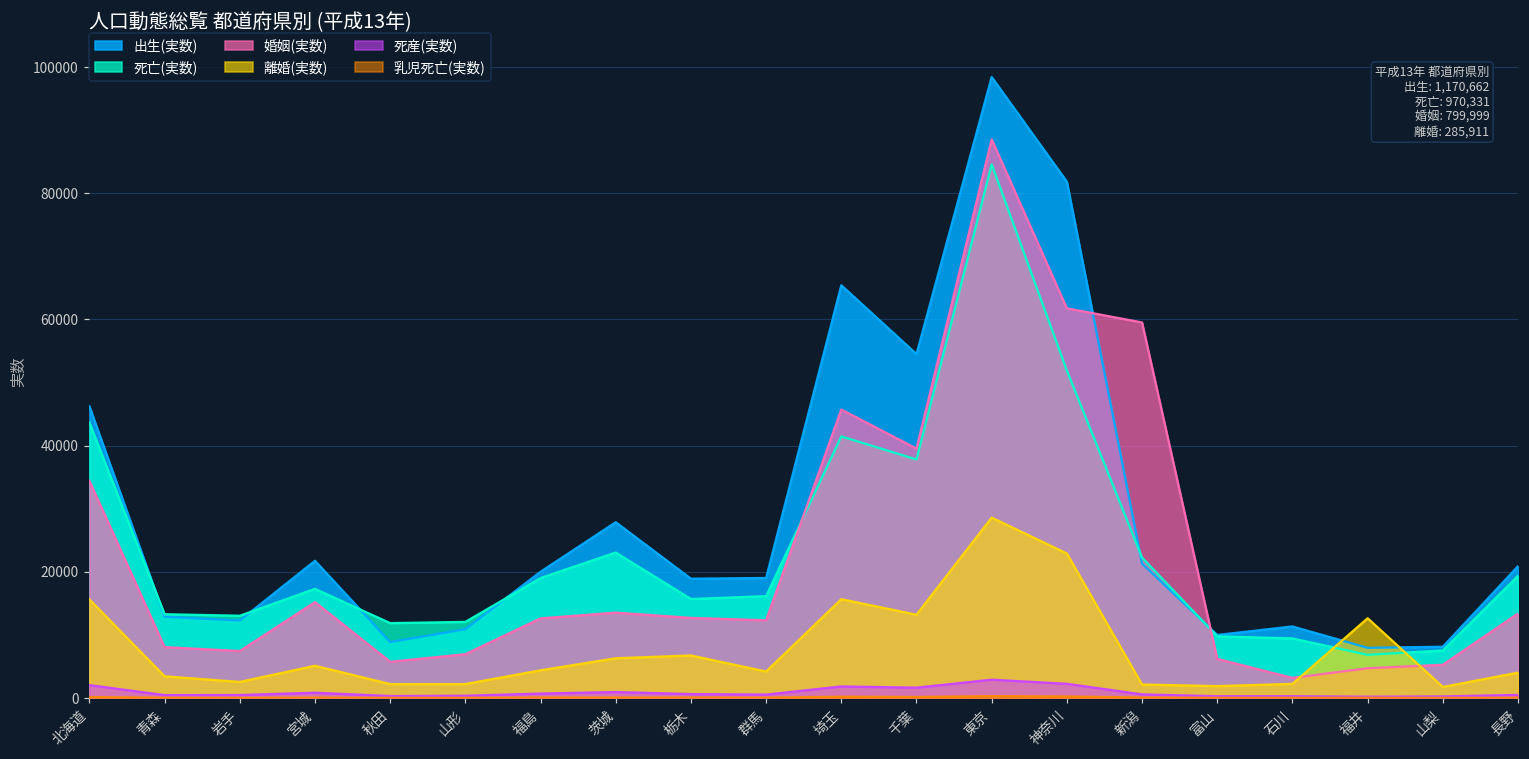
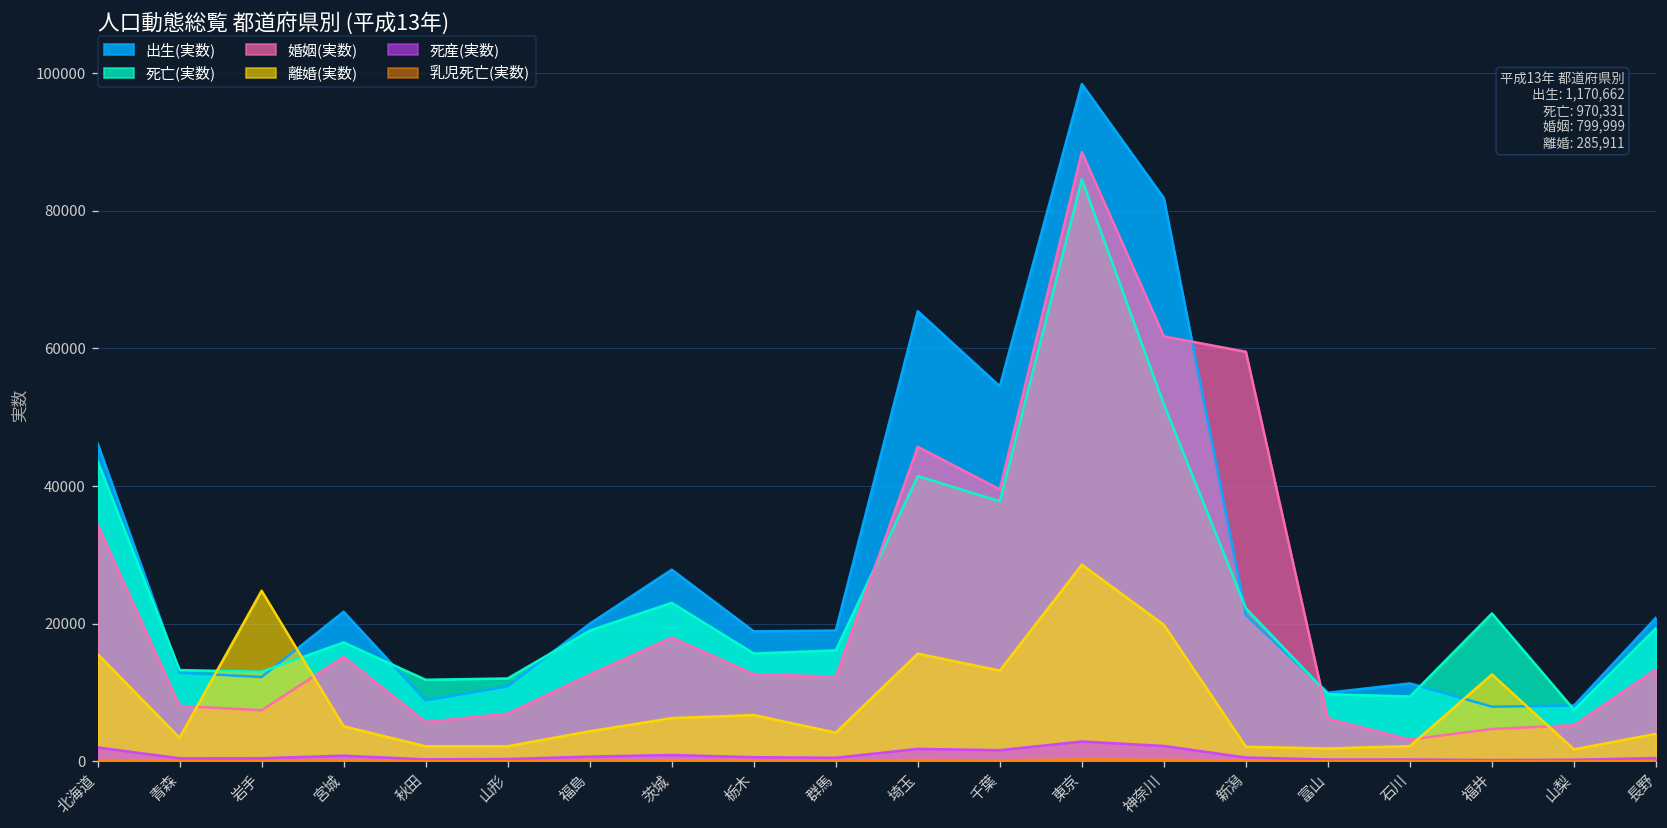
離婚(実数), 岩手: 3000 -> 25000
婚姻(実数), 茨城: 14000 -> 18000
離婚(実数), 神奈川: 23000 -> 20000
死亡(実数), 福井: 7000 -> 22000
